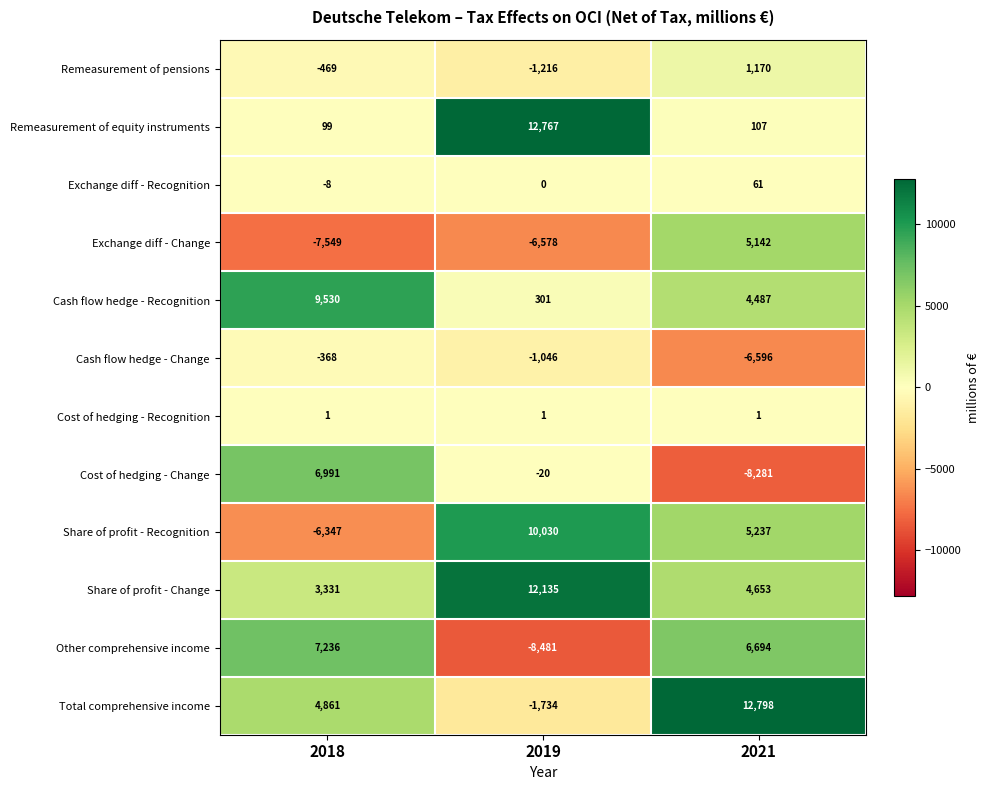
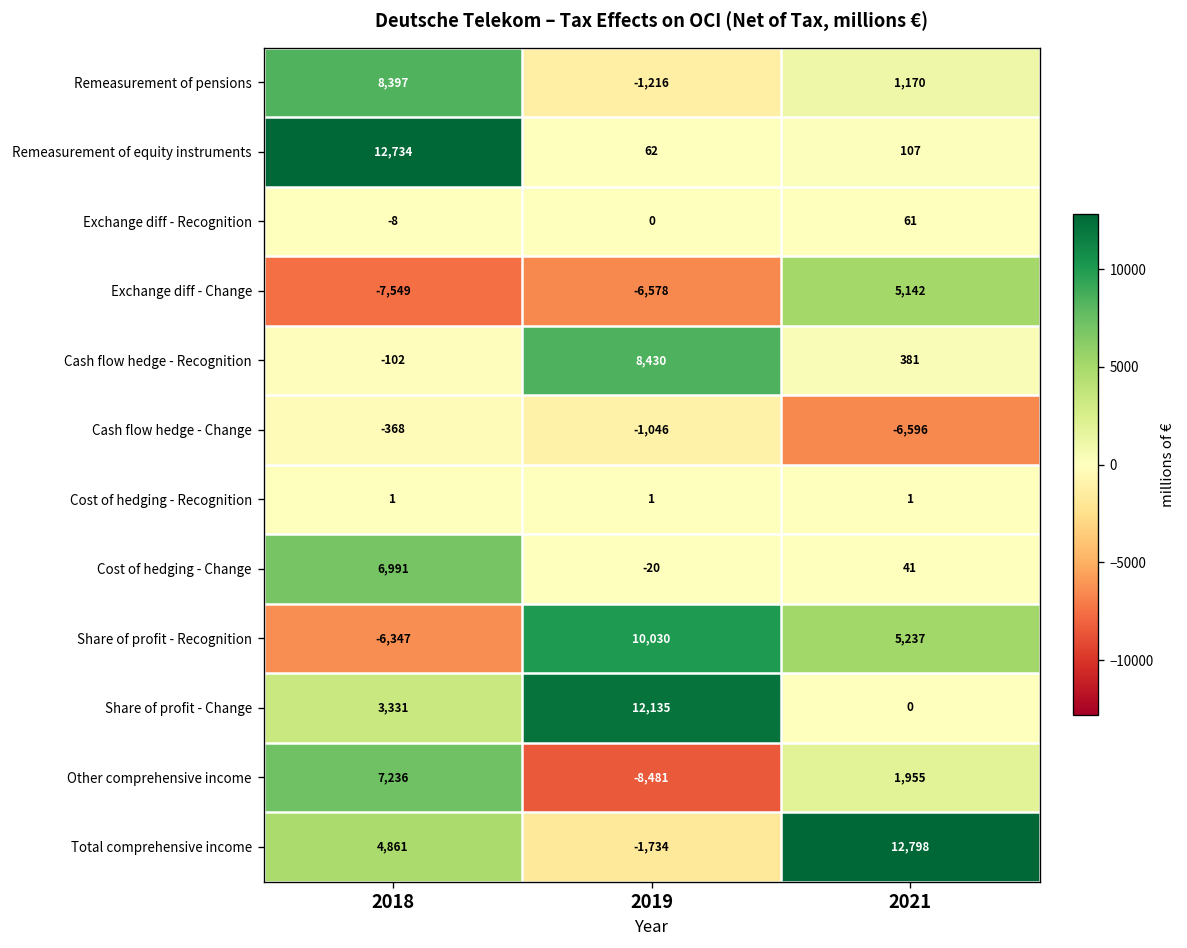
Remeasurement of pensions, 2018: -469 -> 8,397
Remeasurement of equity instruments, 2018: 99 -> 12,734
Remeasurement of equity instruments, 2019: 12,767 -> 62
Cash flow hedge - Recognition, 2018: 9,530 -> -102
Cash flow hedge - Recognition, 2019: 301 -> 8,430
Cash flow hedge - Recognition, 2021: 4,487 -> 381
Cost of hedging - Change, 2021: -8,281 -> 41
Share of profit - Change, 2021: 4,653 -> 0
Other comprehensive income, 2021: 6,694 -> 1,955
